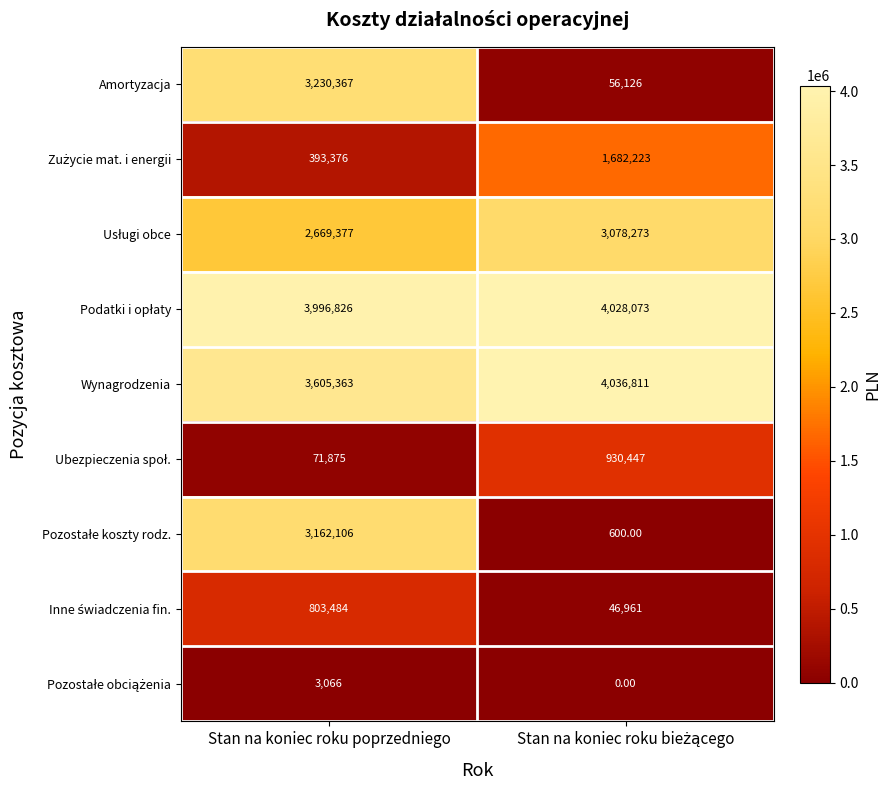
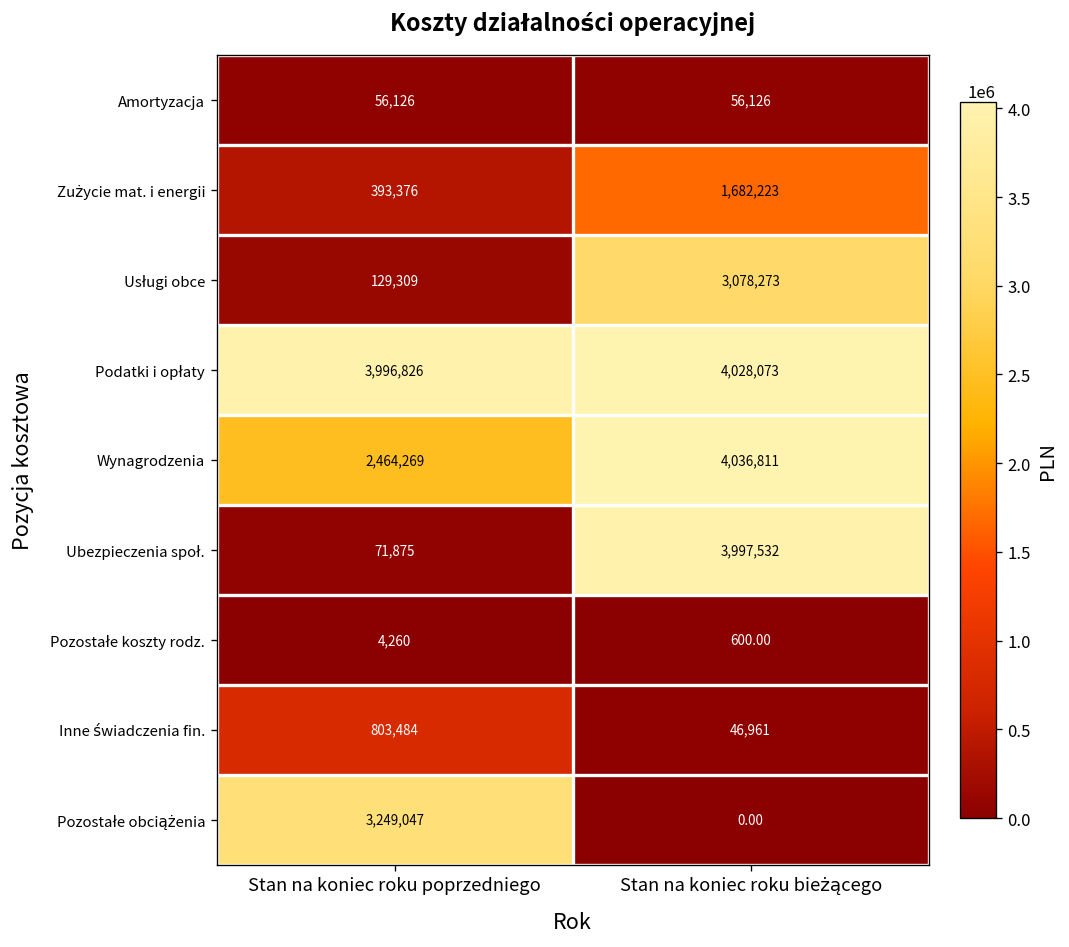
Amortyzacja, Stan na koniec roku poprzedniego: 3,230,367 -> 56,126
Usługi obce, Stan na koniec roku poprzedniego: 2,669,377 -> 129,309
Wynagrodzenia, Stan na koniec roku poprzedniego: 3,605,363 -> 2,464,269
Ubezpieczenia społ., Stan na koniec roku bieżącego: 930,447 -> 3,997,532
Pozostałe koszty rodz., Stan na koniec roku poprzedniego: 3,162,106 -> 4,260
Pozostałe obciążenia, Stan na koniec roku poprzedniego: 3,066 -> 3,249,047
